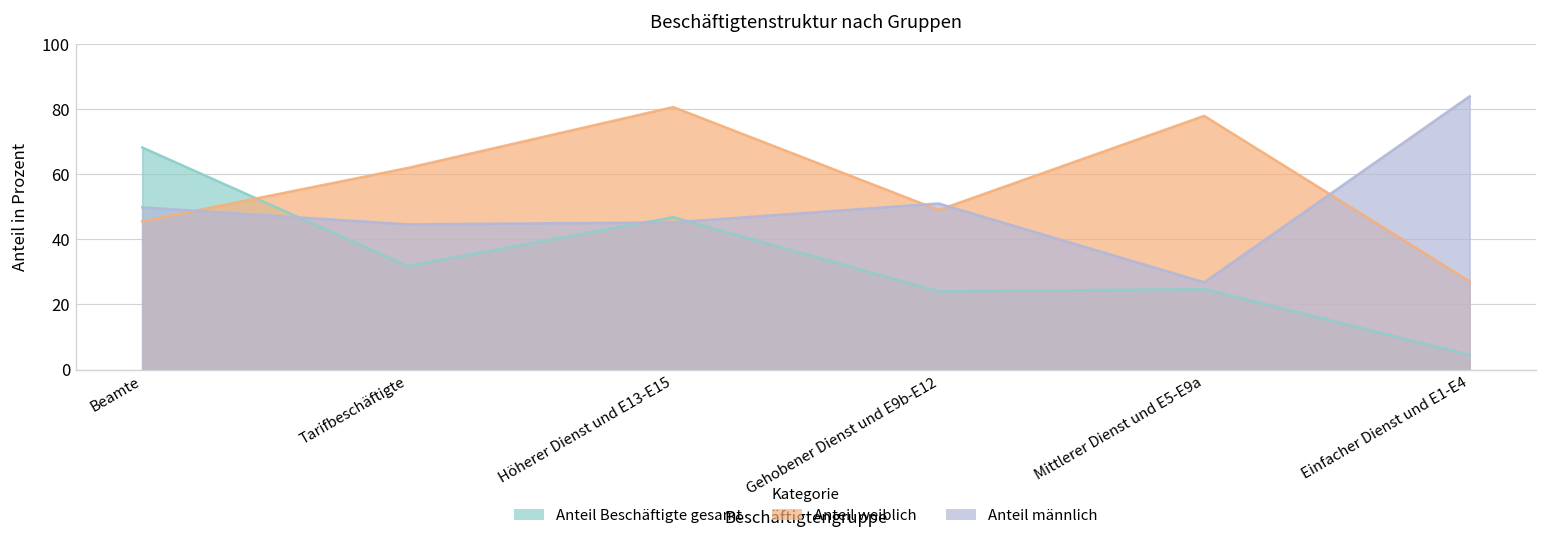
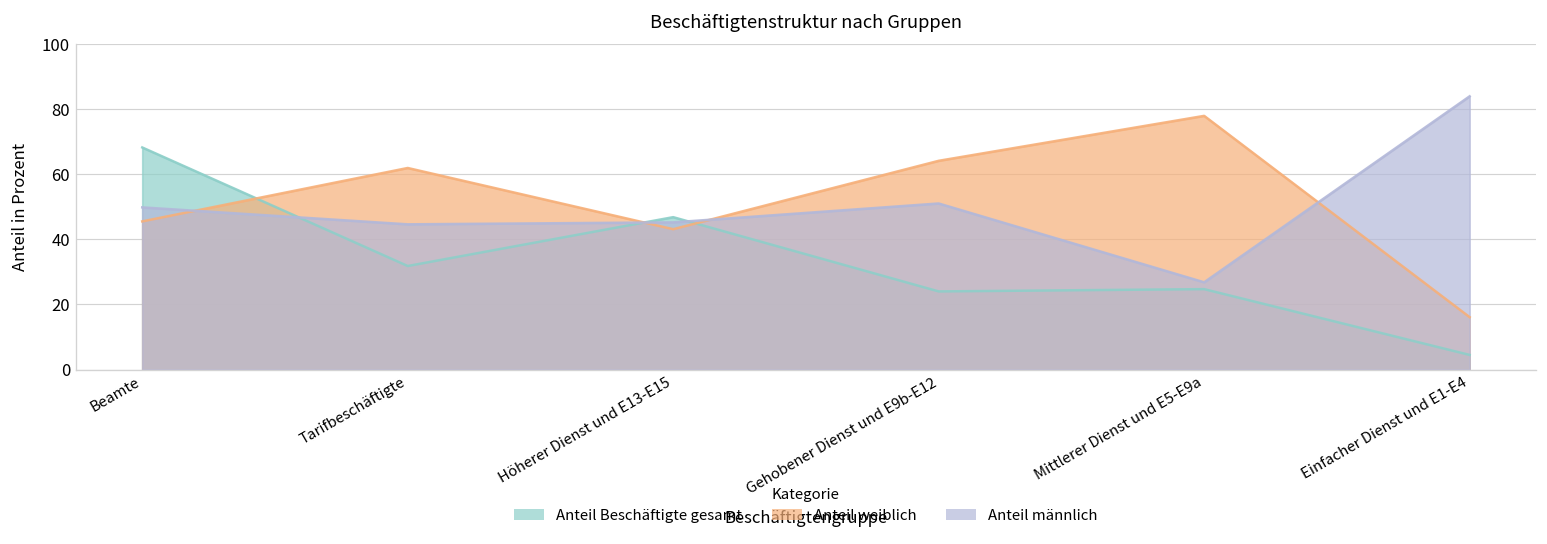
Anteil weiblich, Höherer Dienst und E13-E15: 81 -> 43
Anteil weiblich, Gehobener Dienst und E9b-E12: 49 -> 64
Anteil weiblich, Einfacher Dienst und E1-E4: 27 -> 16
